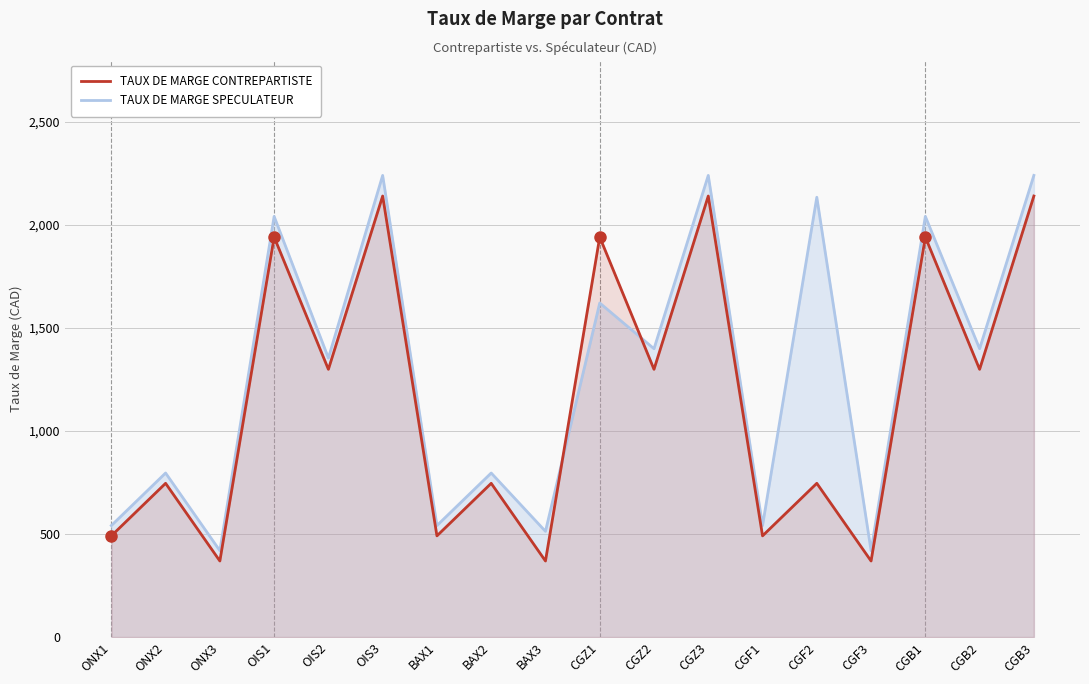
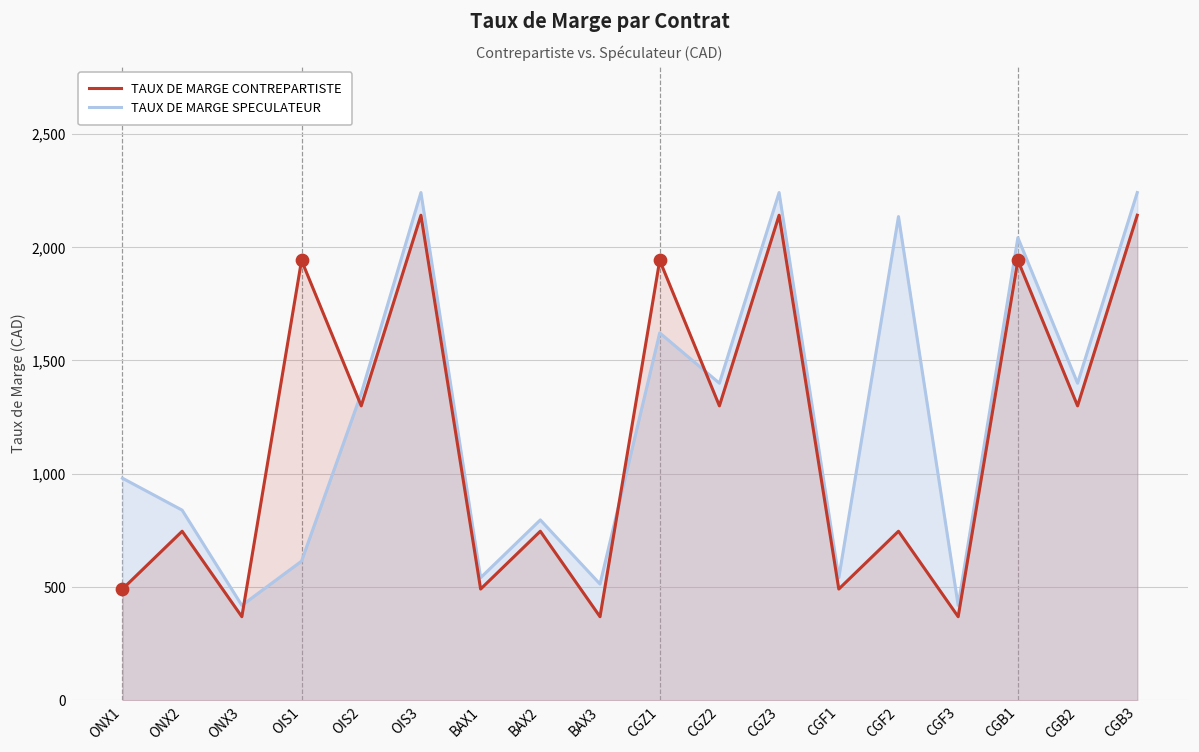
TAUX DE MARGE SPECULATEUR, ONX1: 540 -> 980
TAUX DE MARGE SPECULATEUR, ONX2: 800 -> 840
TAUX DE MARGE SPECULATEUR, OIS1: 2,040 -> 610
